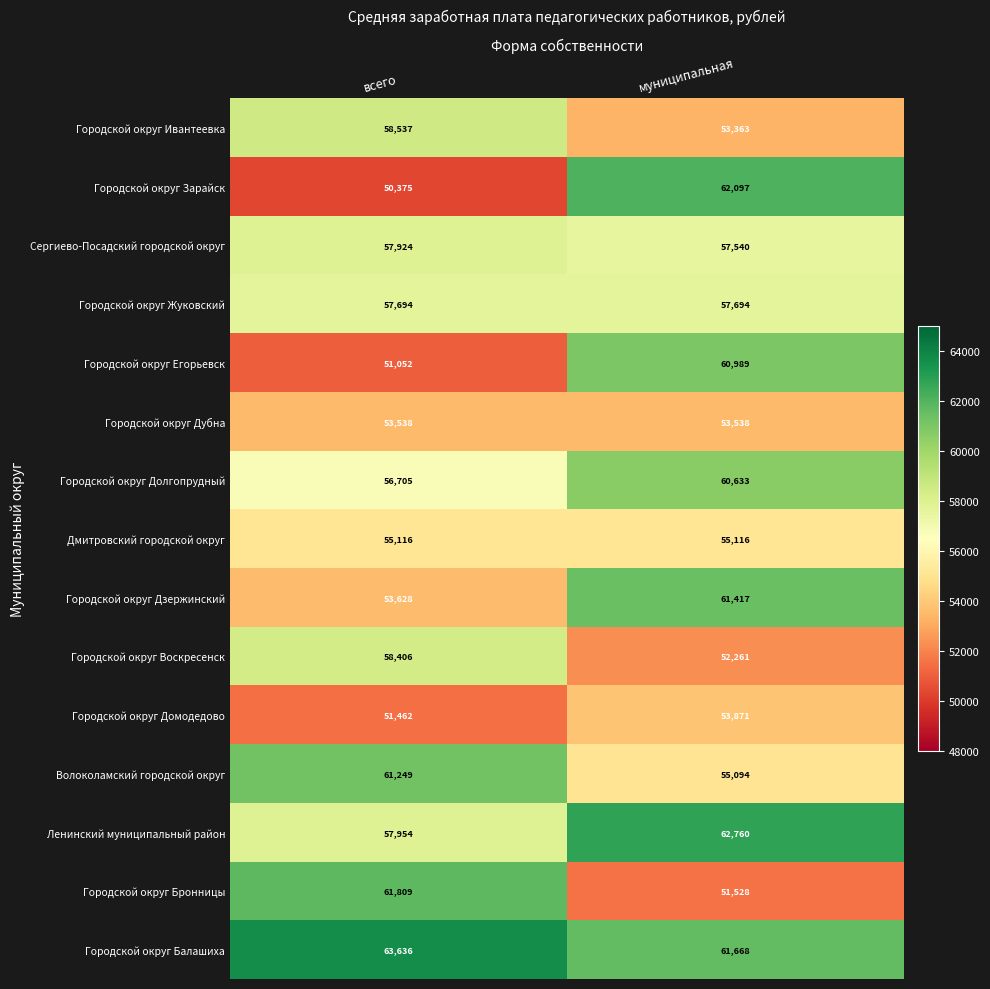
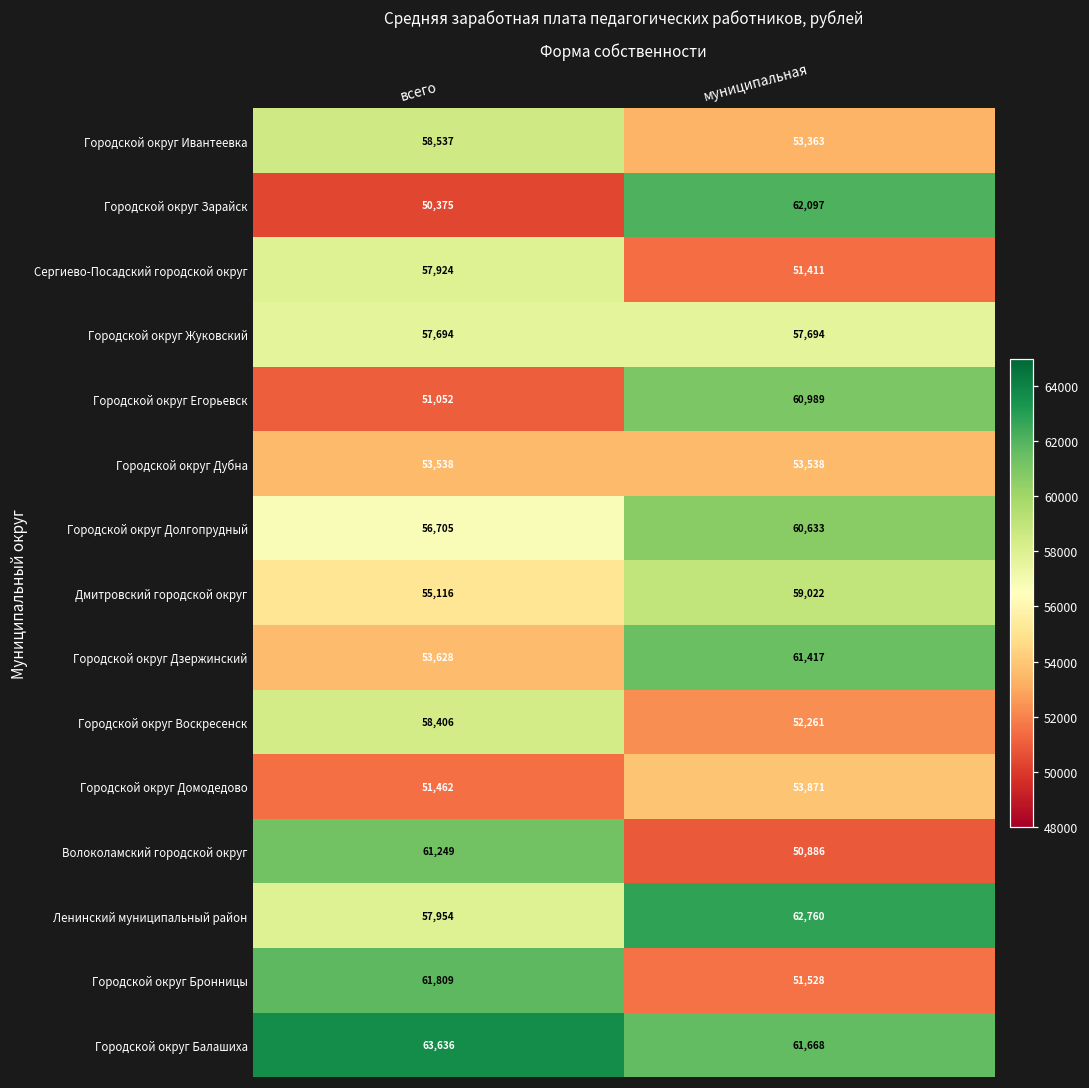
Сергиево-Посадский городской округ, муниципальная: 57,540 -> 51,411
Дмитровский городской округ, муниципальная: 55,116 -> 59,022
Волоколамский городской округ, муниципальная: 55,094 -> 50,886
